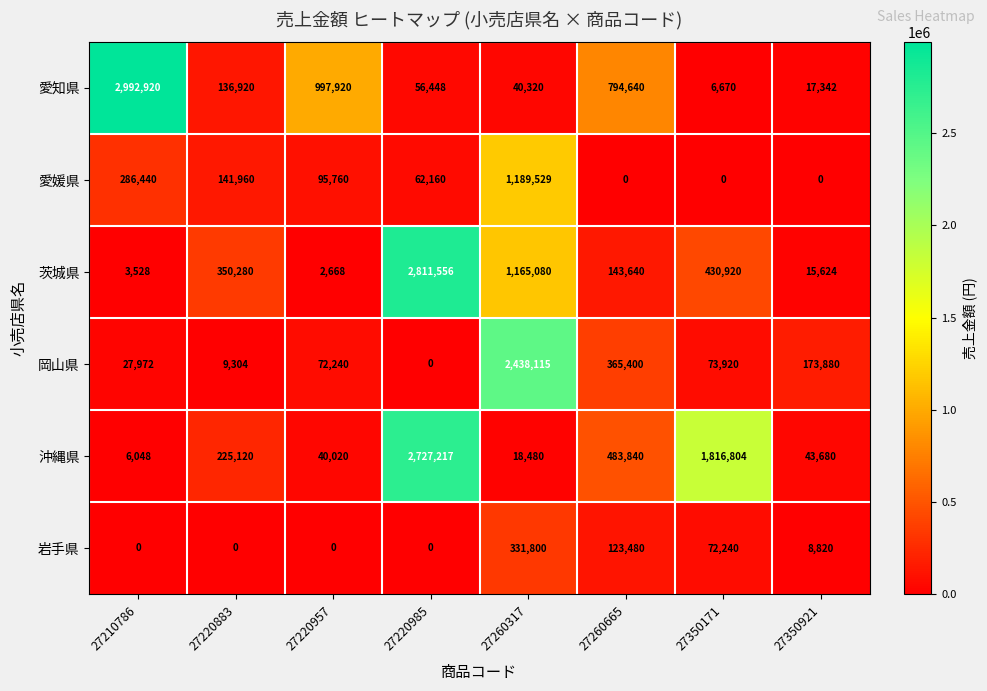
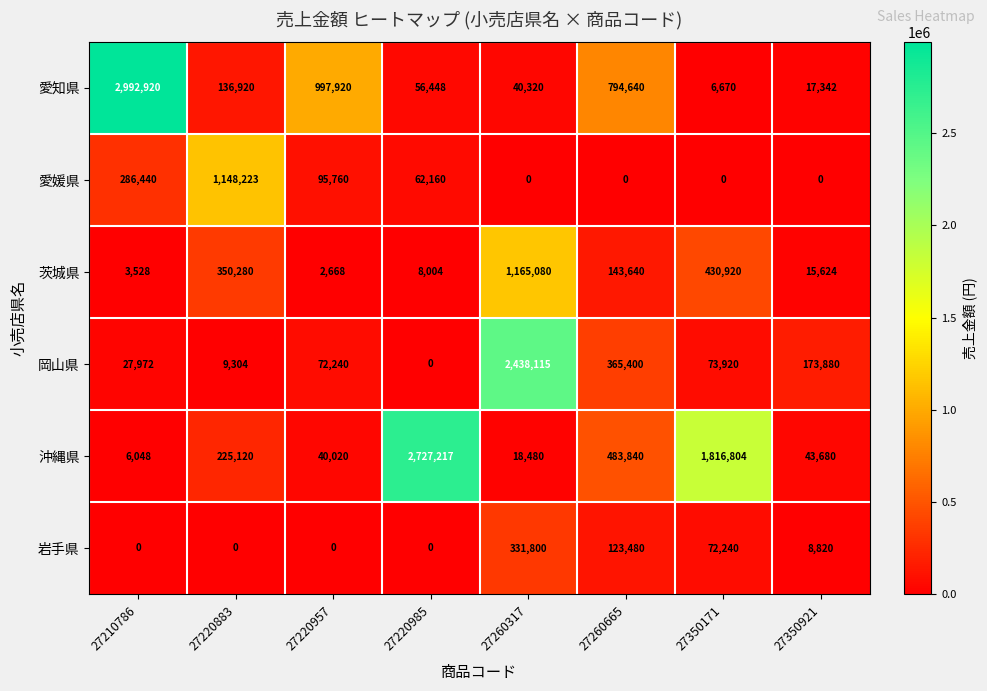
愛媛県, 27220883: 141,960 -> 1,148,223
愛媛県, 27260317: 1,189,529 -> 0
茨城県, 27220985: 2,811,556 -> 8,004
